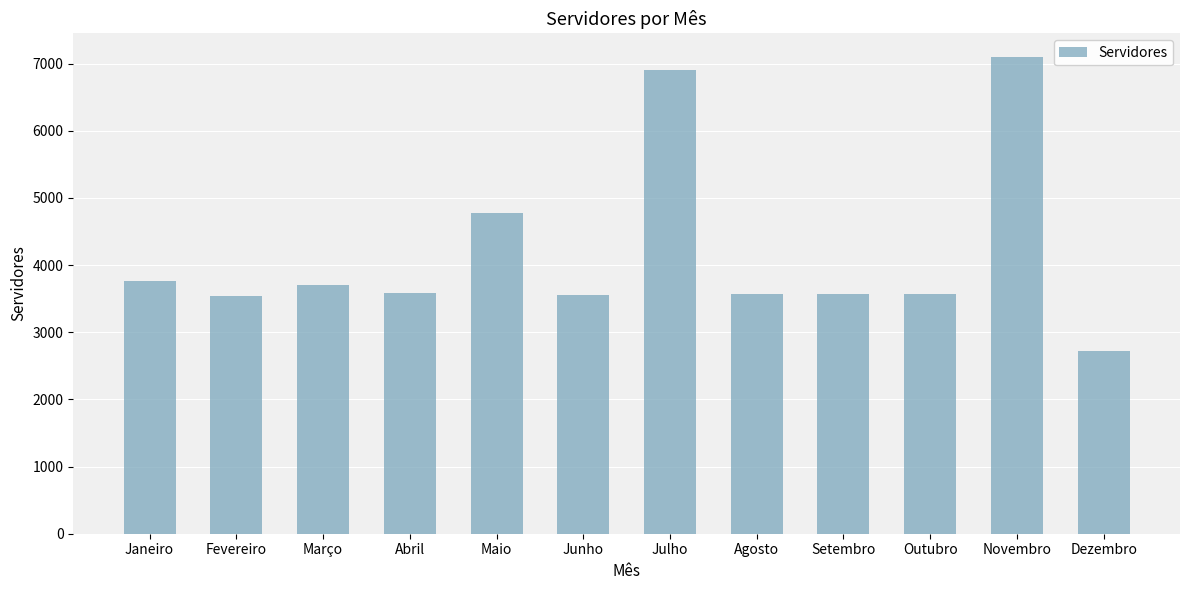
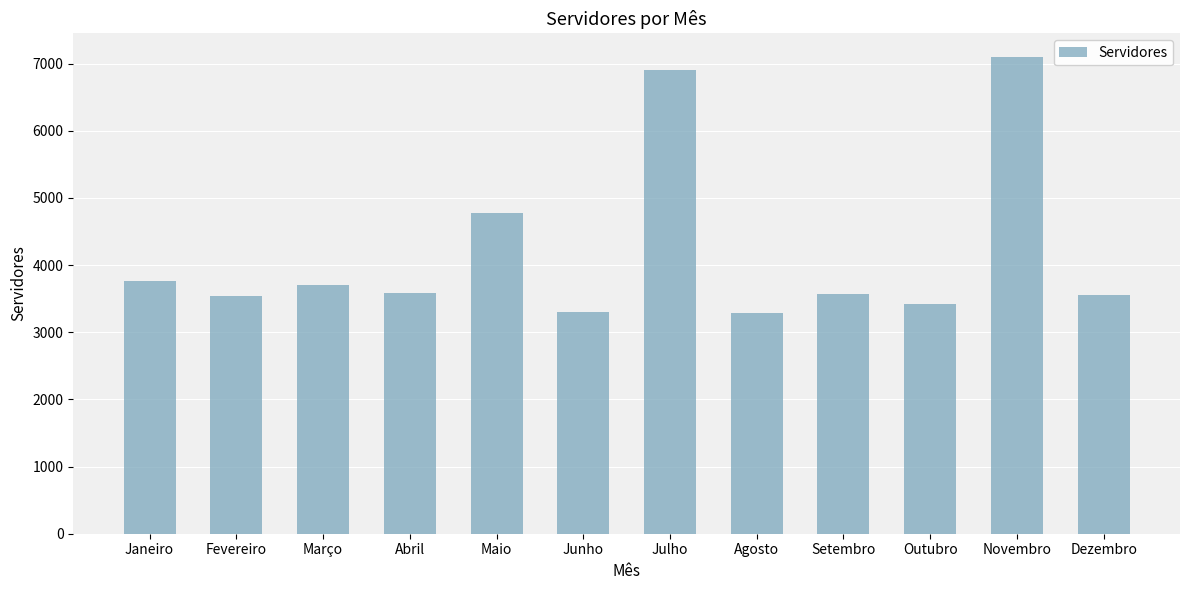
Junho: 3600 -> 3300
Agosto: 3600 -> 3300
Outubro: 3600 -> 3400
Dezembro: 2700 -> 3600
